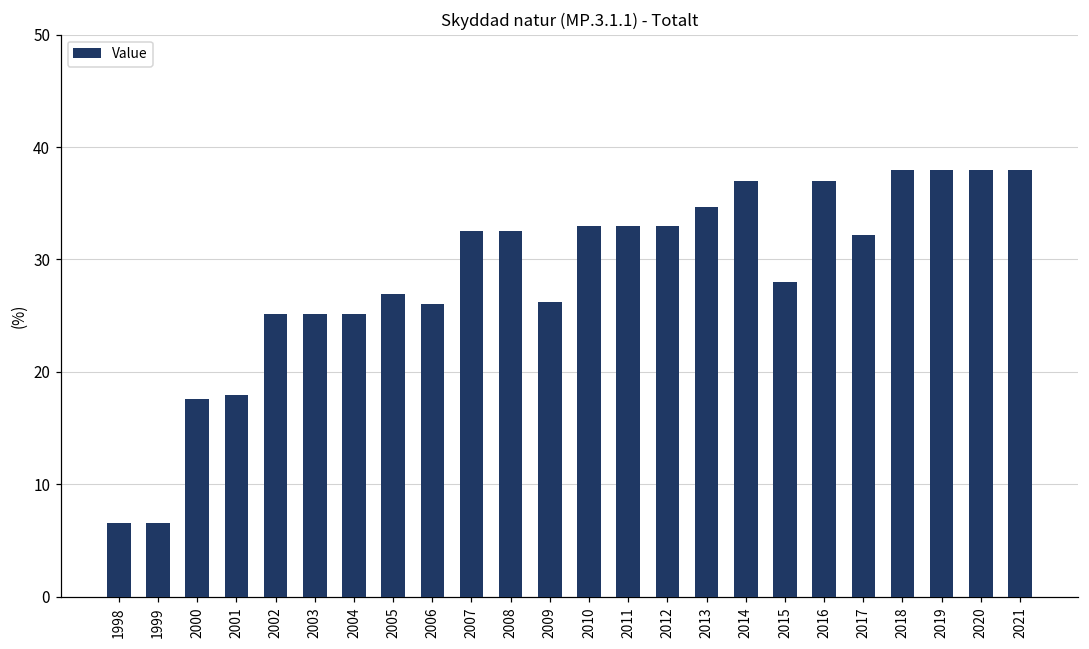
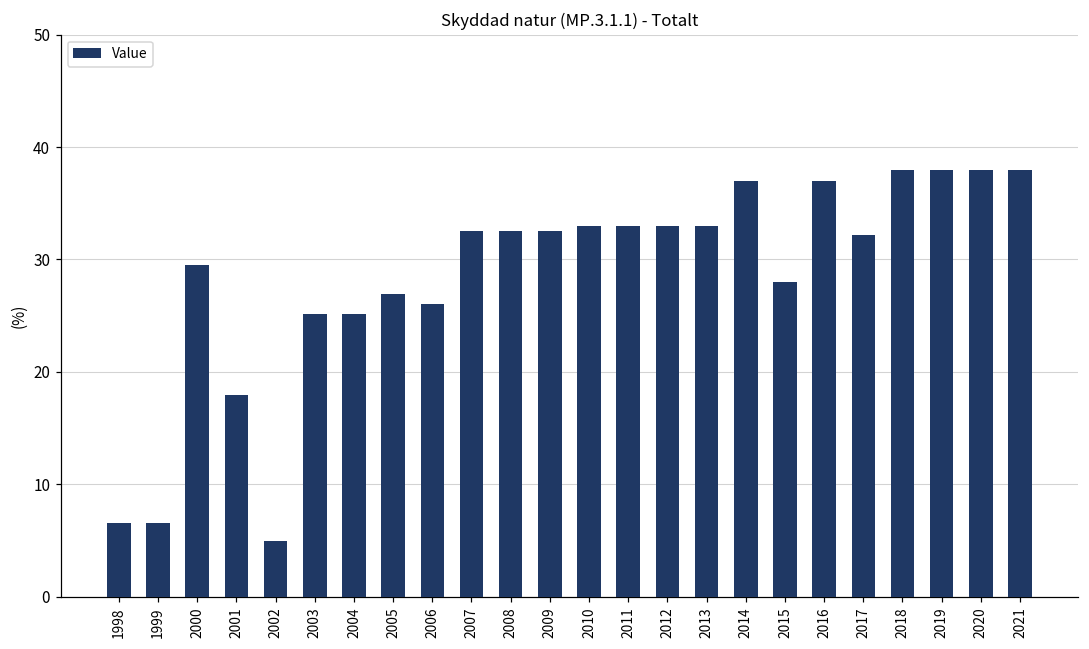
2000: 17.6 -> 29.5
2002: 25.1 -> 4.9
2009: 26.2 -> 32.5
2013: 34.7 -> 33.0
